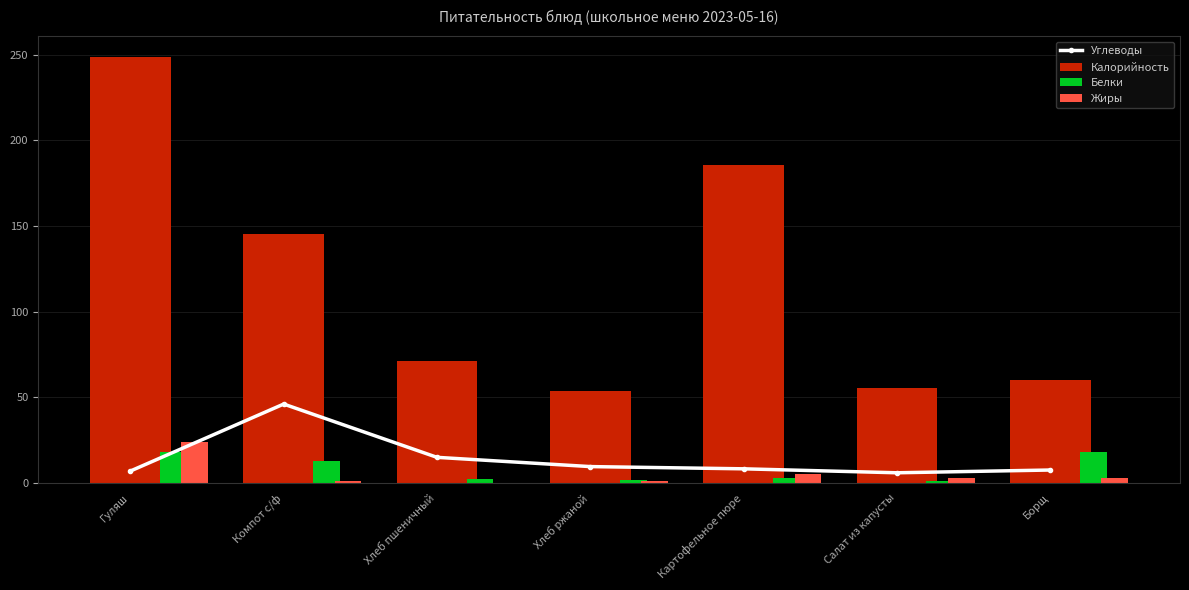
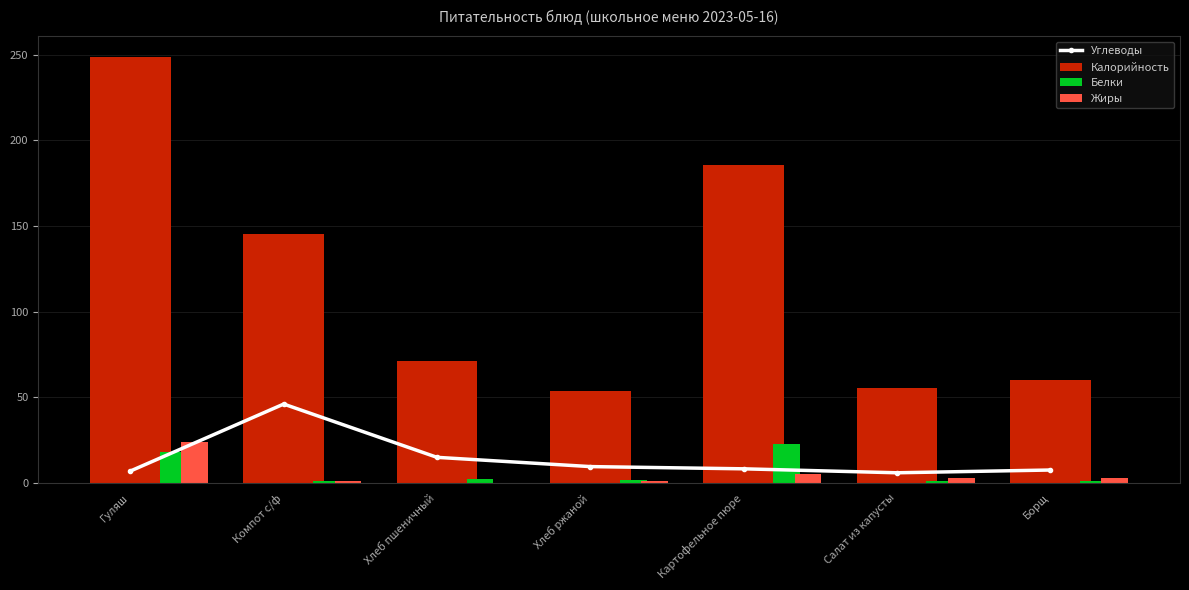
Белки, Компот с/ф: 13 -> 1
Белки, Картофельное пюре: 3 -> 23
Белки, Борщ: 18 -> 1
